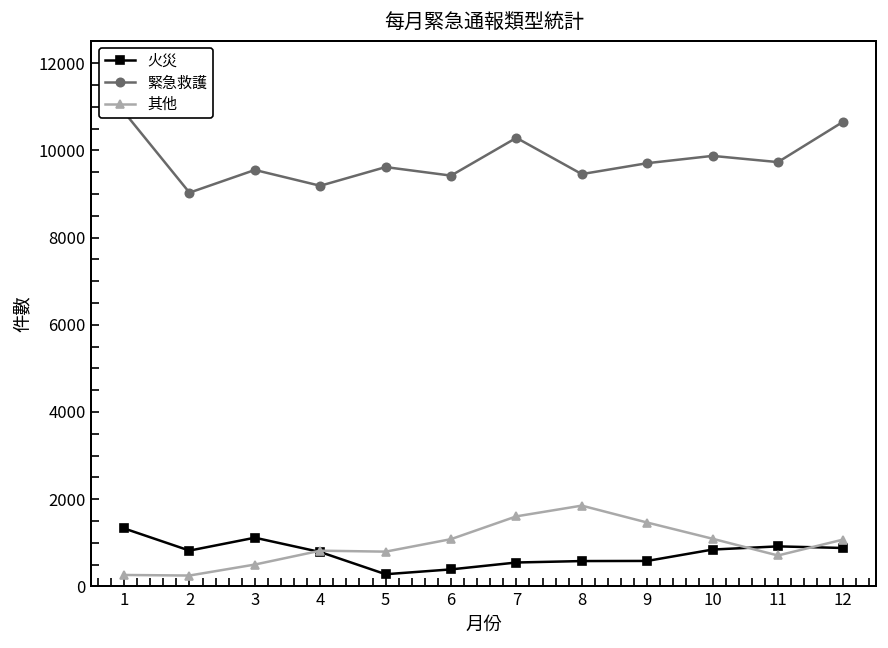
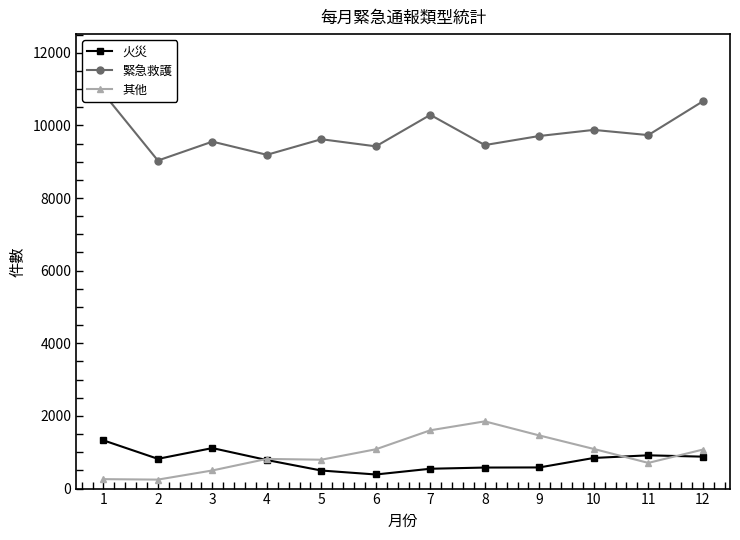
火災, 5: 300 -> 500
